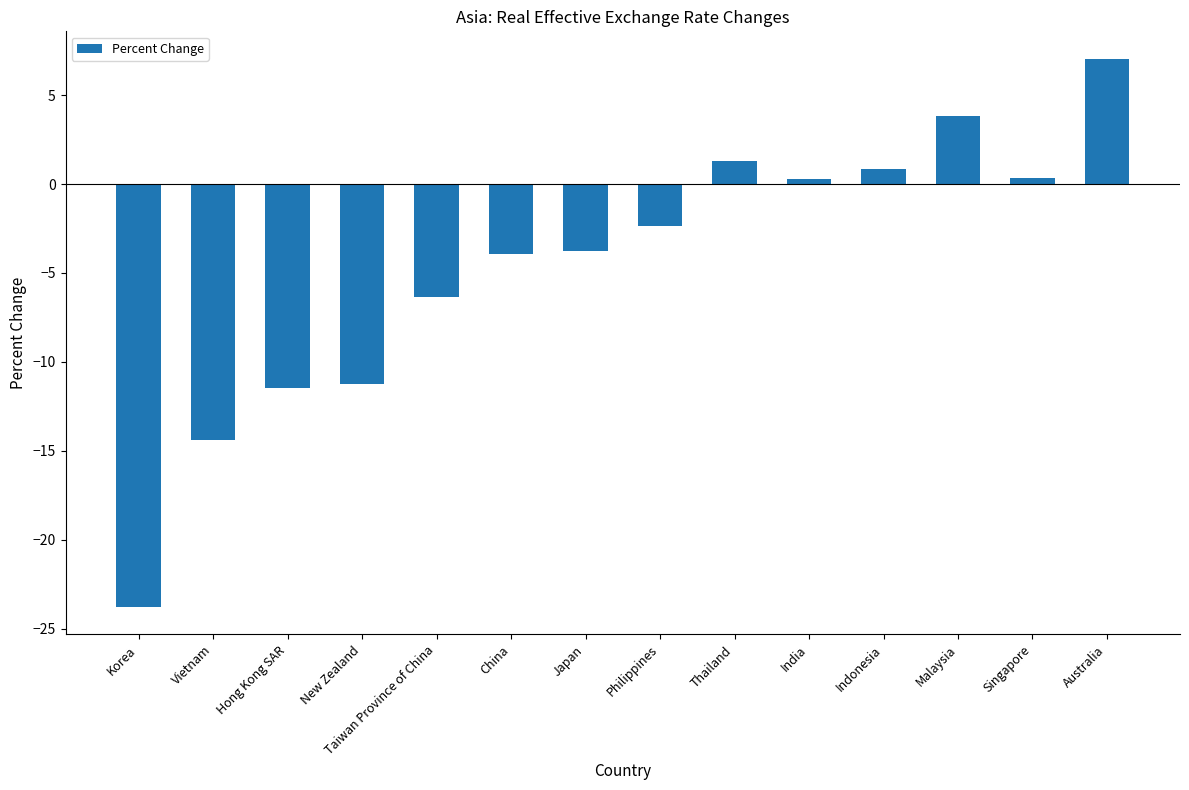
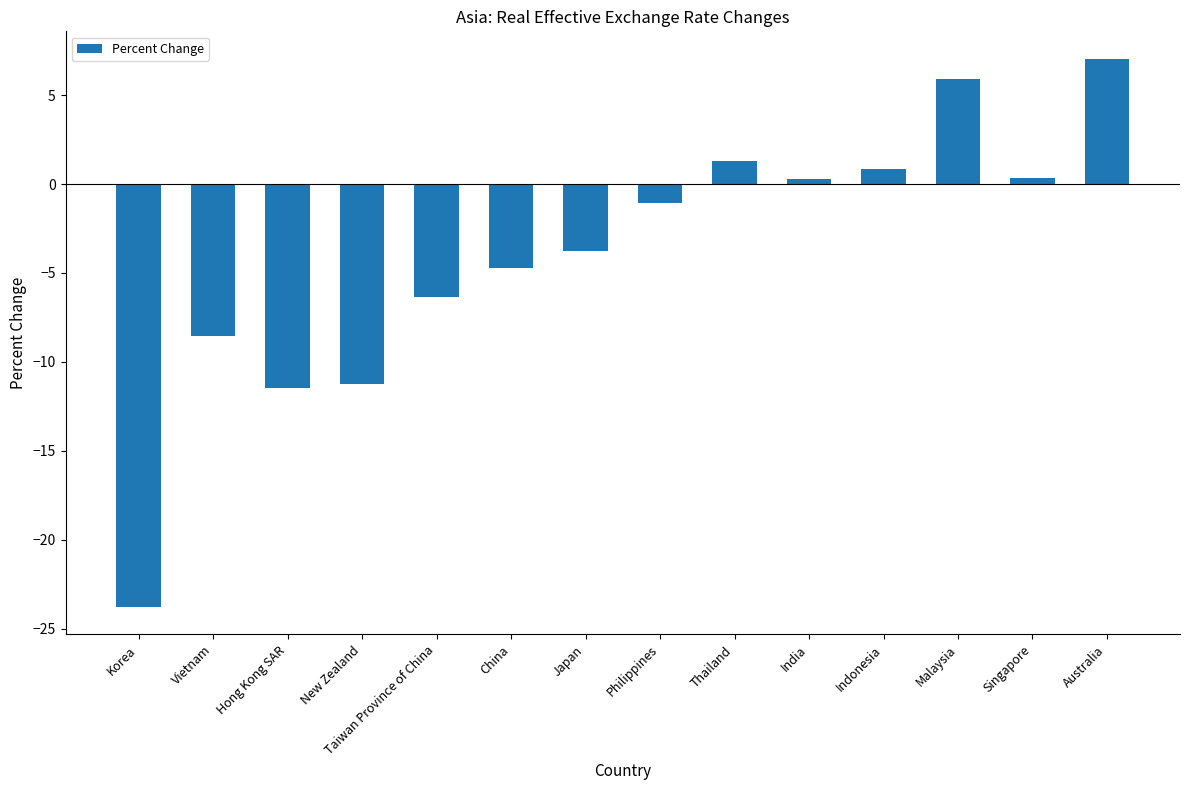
Vietnam: -14.4 -> -8.6
China: -4.0 -> -4.7
Philippines: -2.4 -> -1.1
Malaysia: 3.8 -> 5.9
